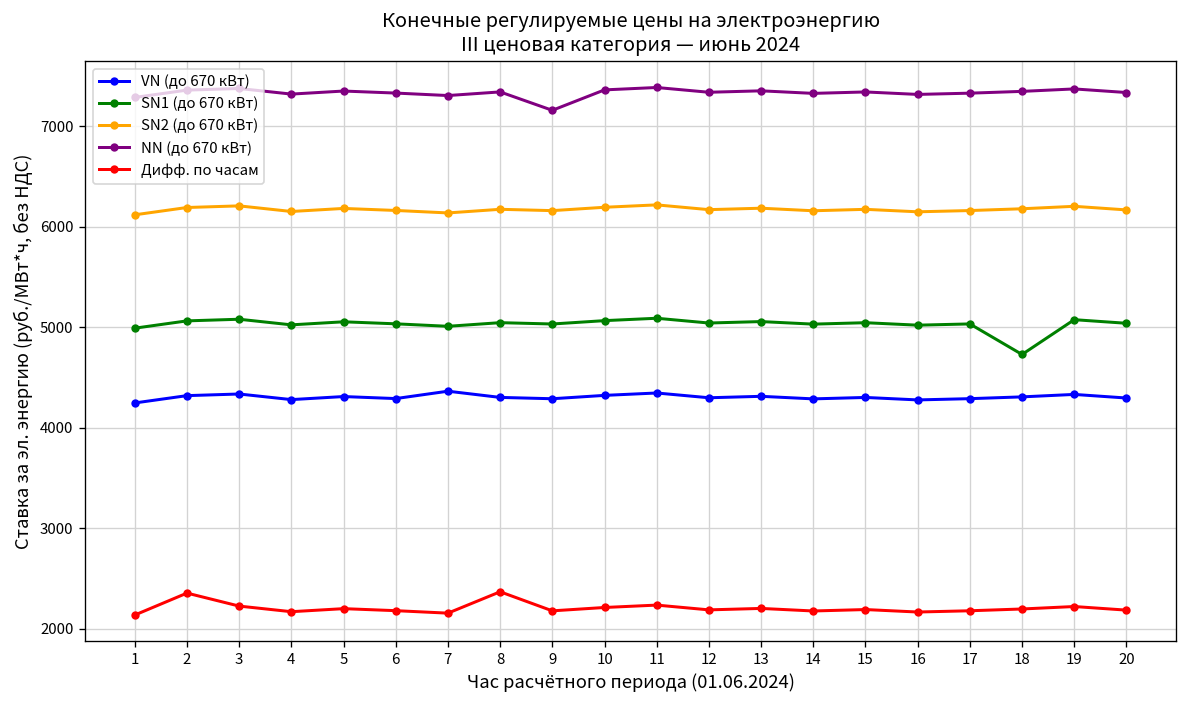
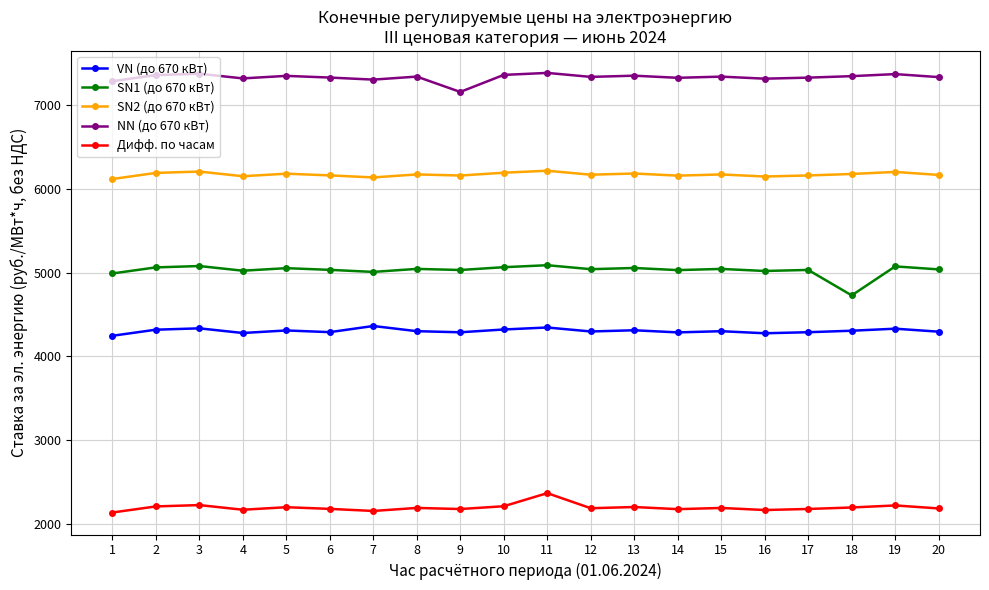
Дифф. по часам, 2: 2400 -> 2200
Дифф. по часам, 8: 2400 -> 2200
Дифф. по часам, 11: 2200 -> 2400
